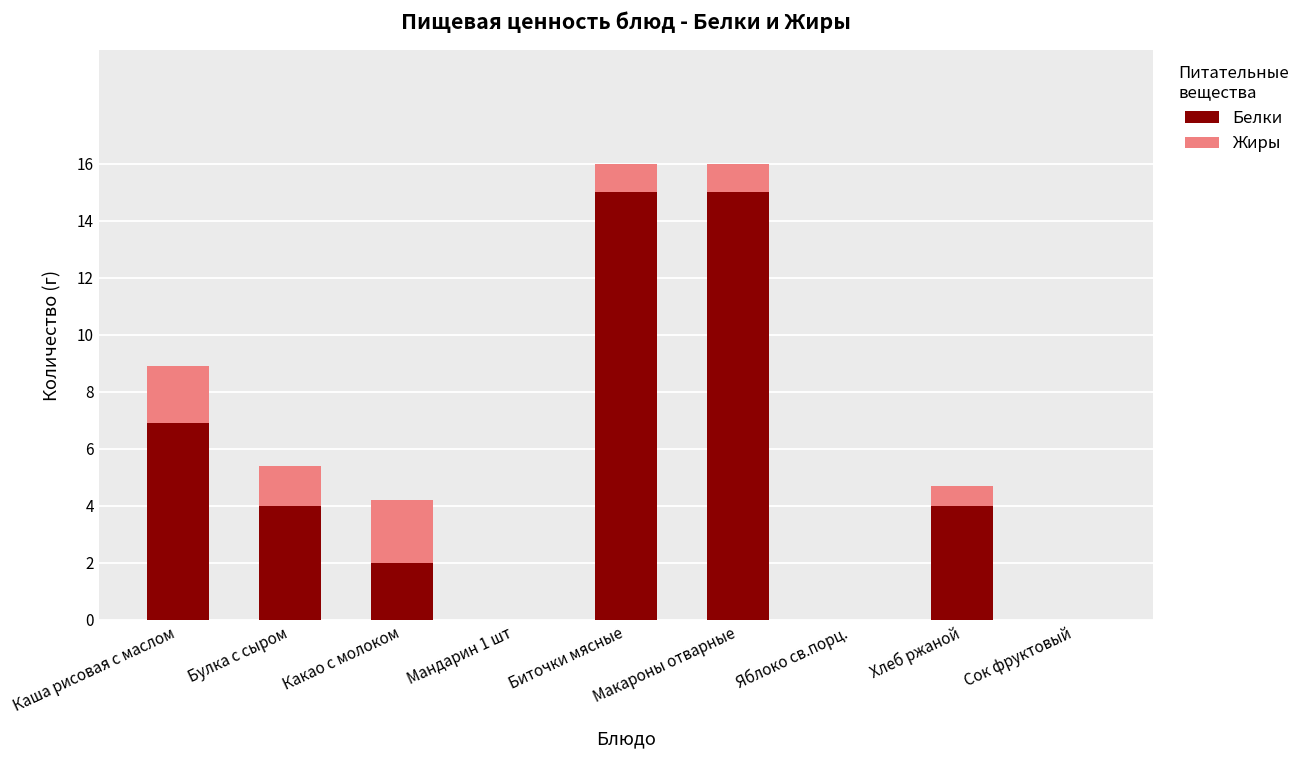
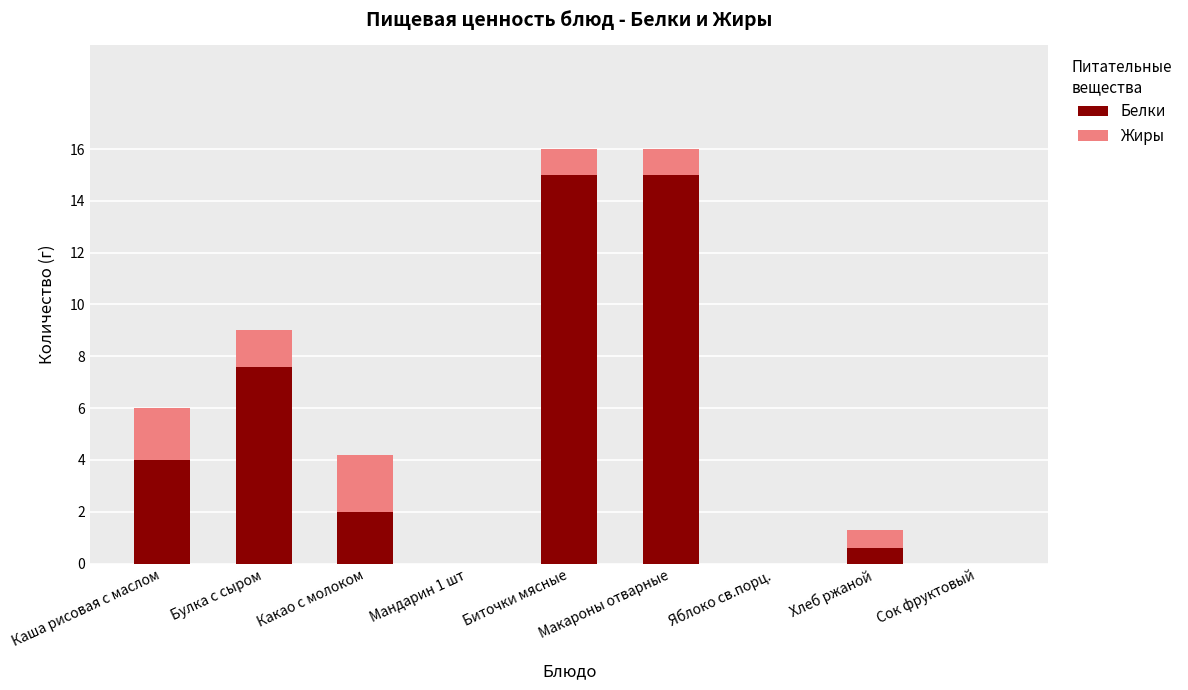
Белки, Каша рисовая с маслом: 6.9 -> 4.0
Белки, Булка с сыром: 4.0 -> 7.6
Белки, Хлеб ржаной: 4.0 -> 0.6
